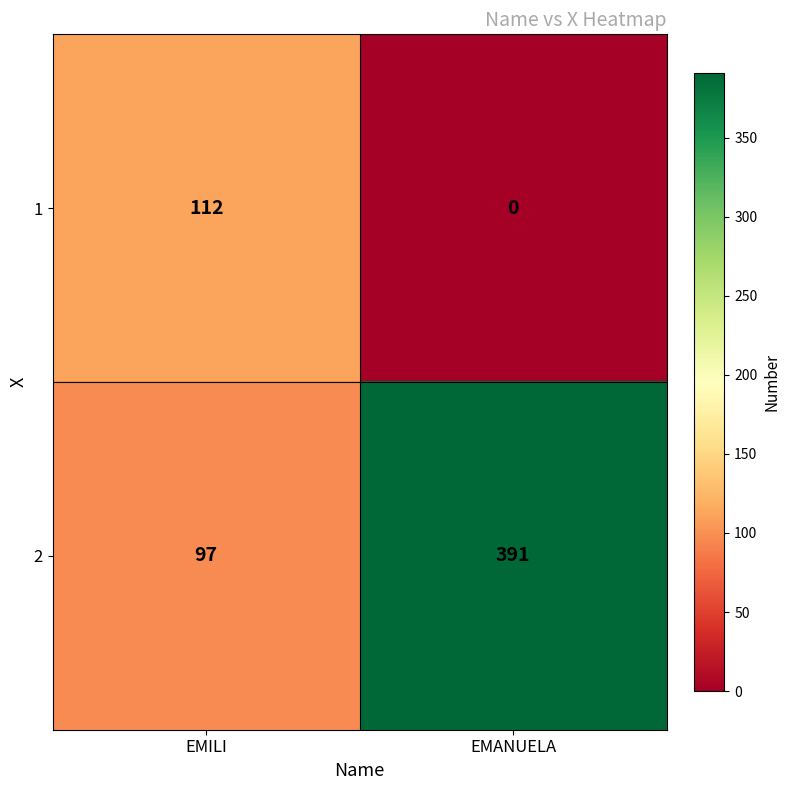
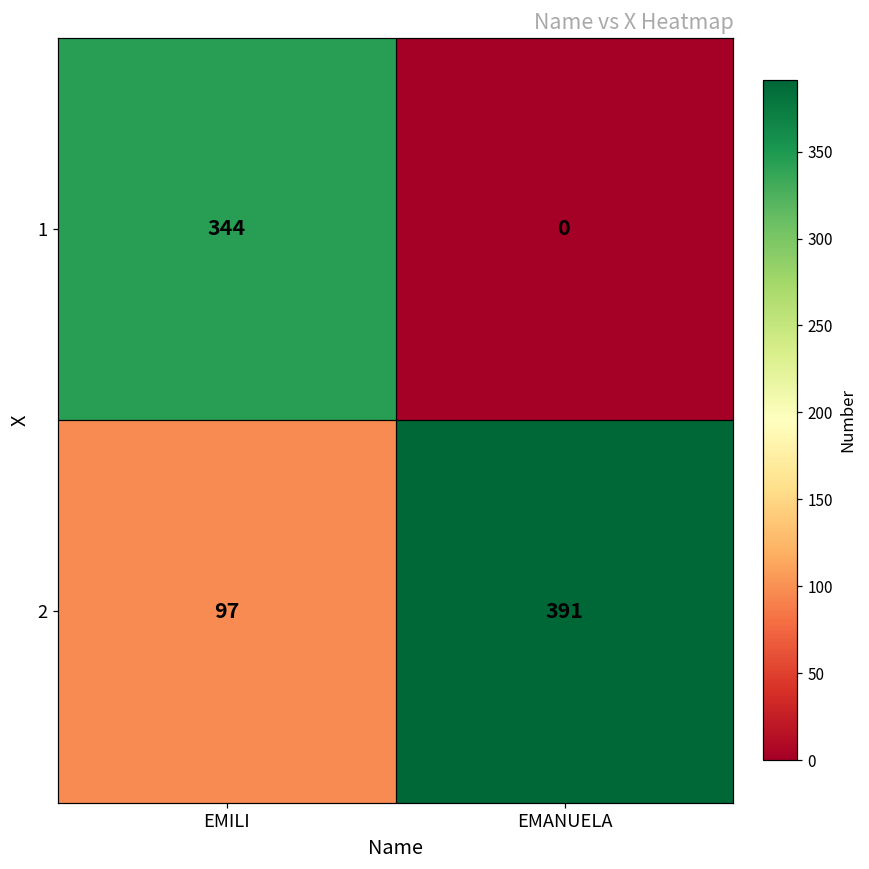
1, EMILI: 112 -> 344
